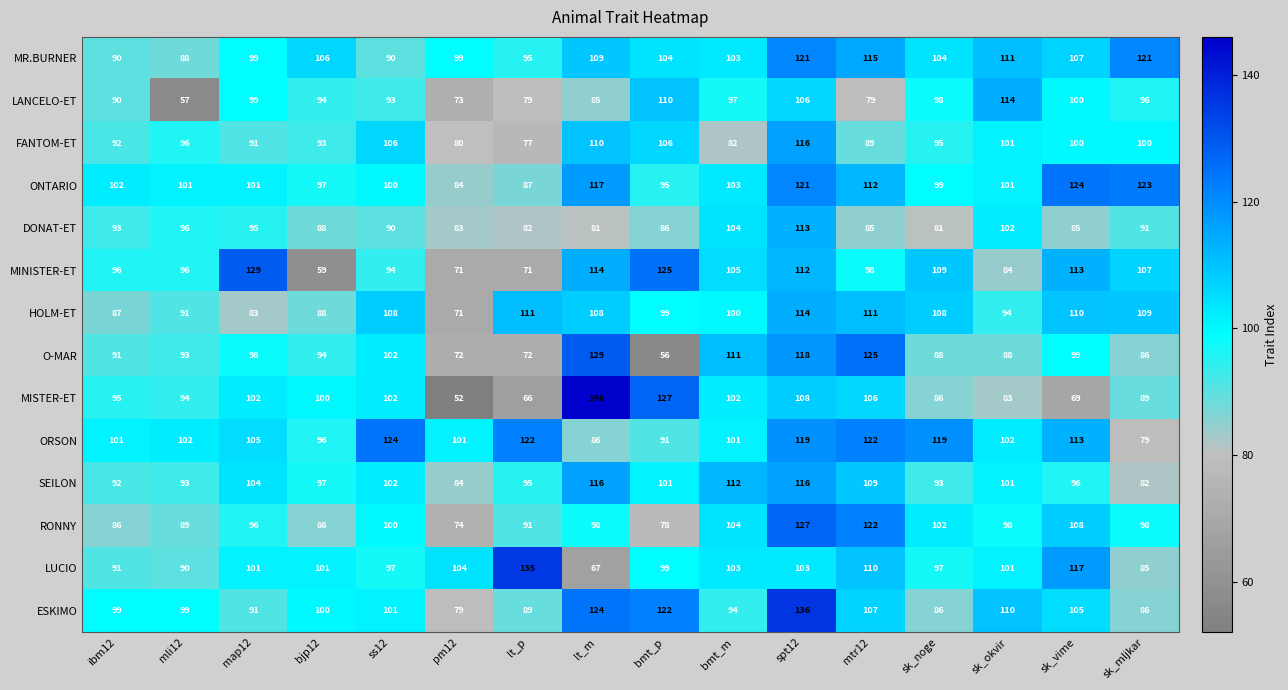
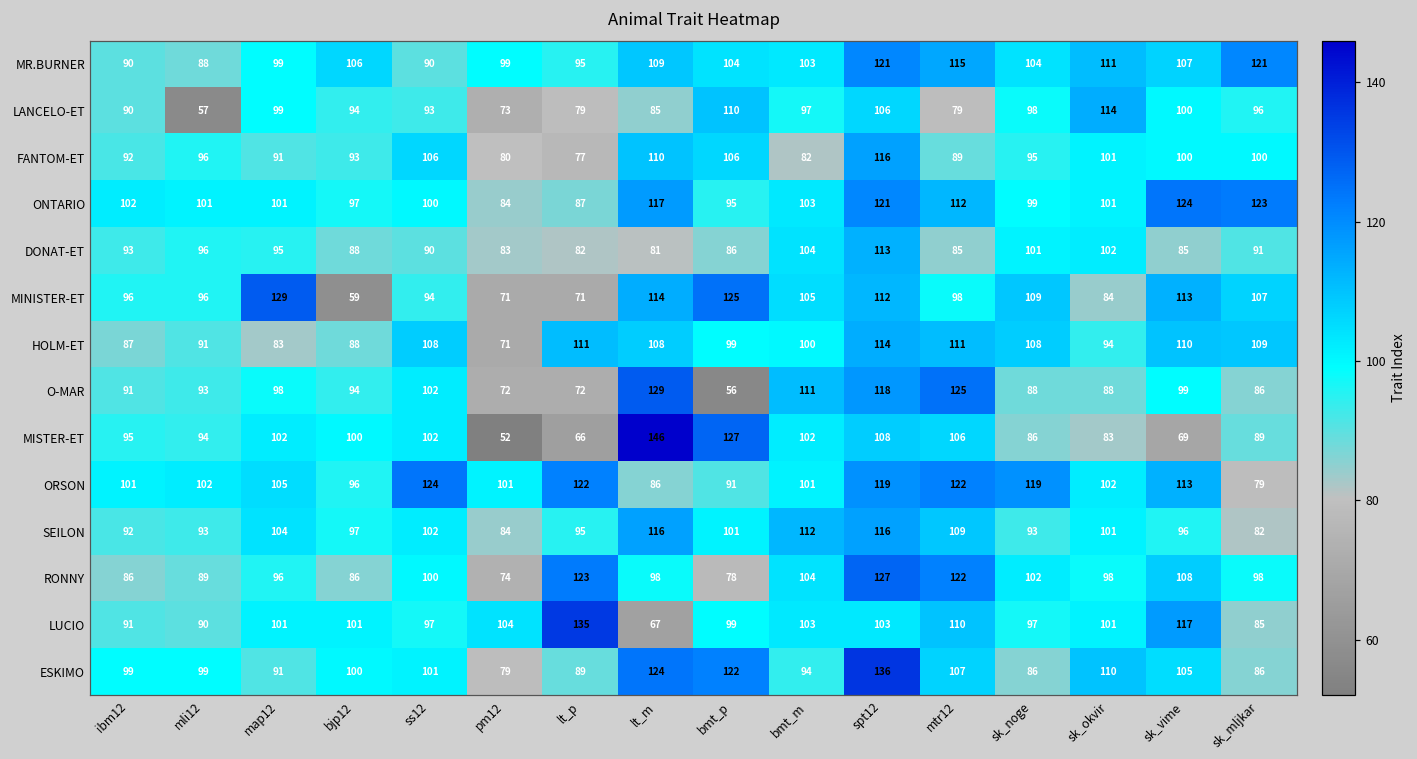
DONAT-ET, sk_noge: 81 -> 101
RONNY, lt_p: 91 -> 123
